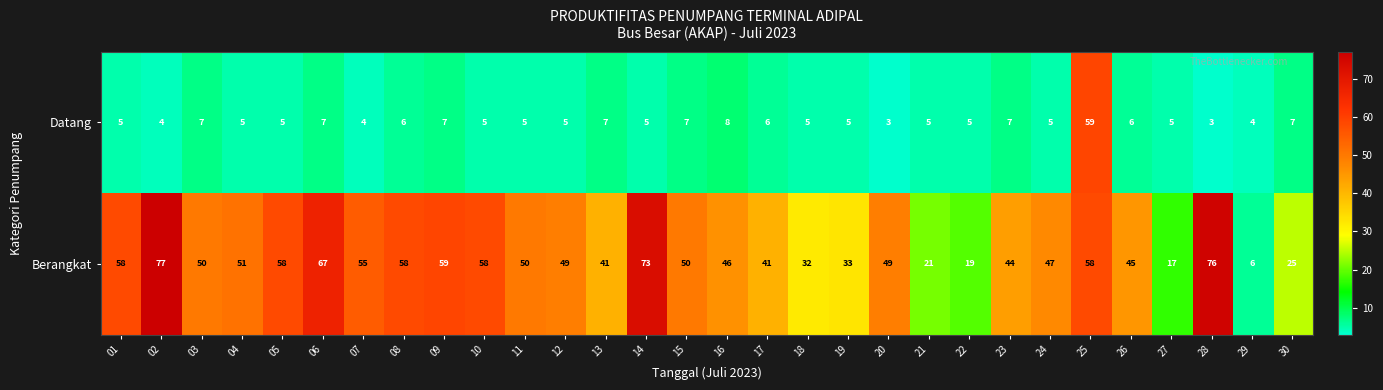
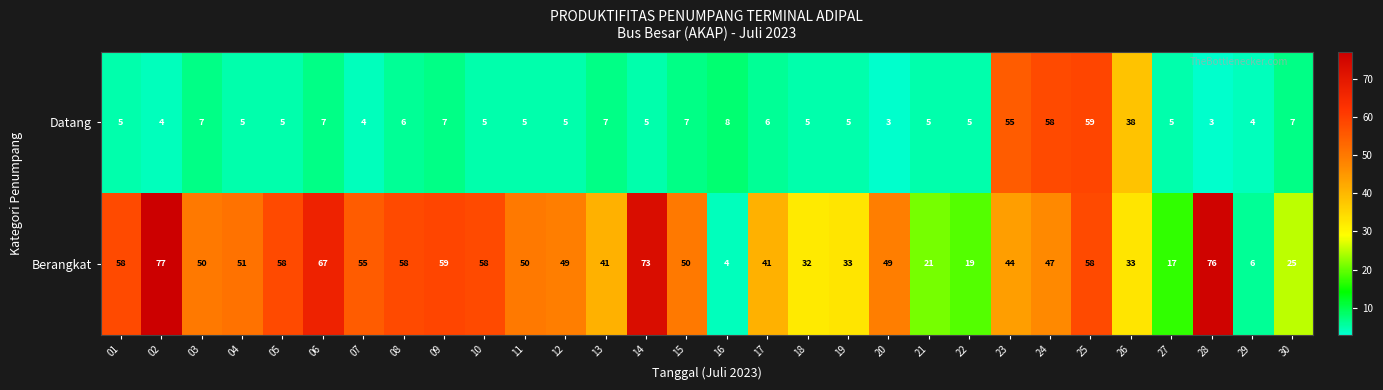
Datang, 23: 7 -> 55
Datang, 24: 5 -> 58
Datang, 26: 6 -> 38
Berangkat, 16: 46 -> 4
Berangkat, 26: 45 -> 33
